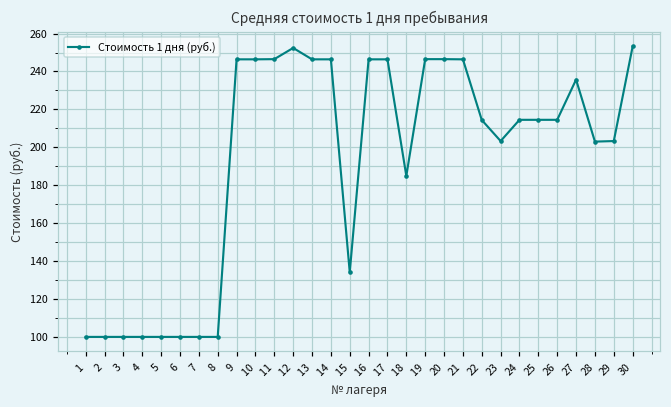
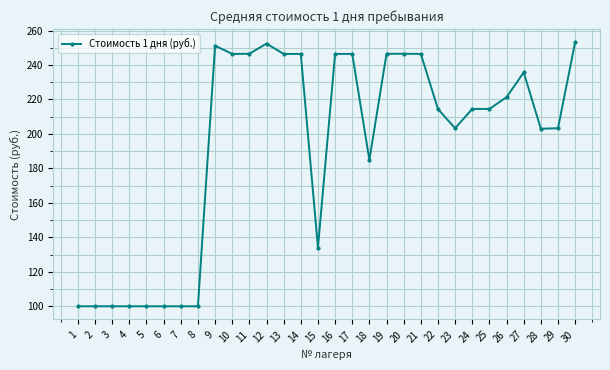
9: 246 -> 251
26: 215 -> 221
